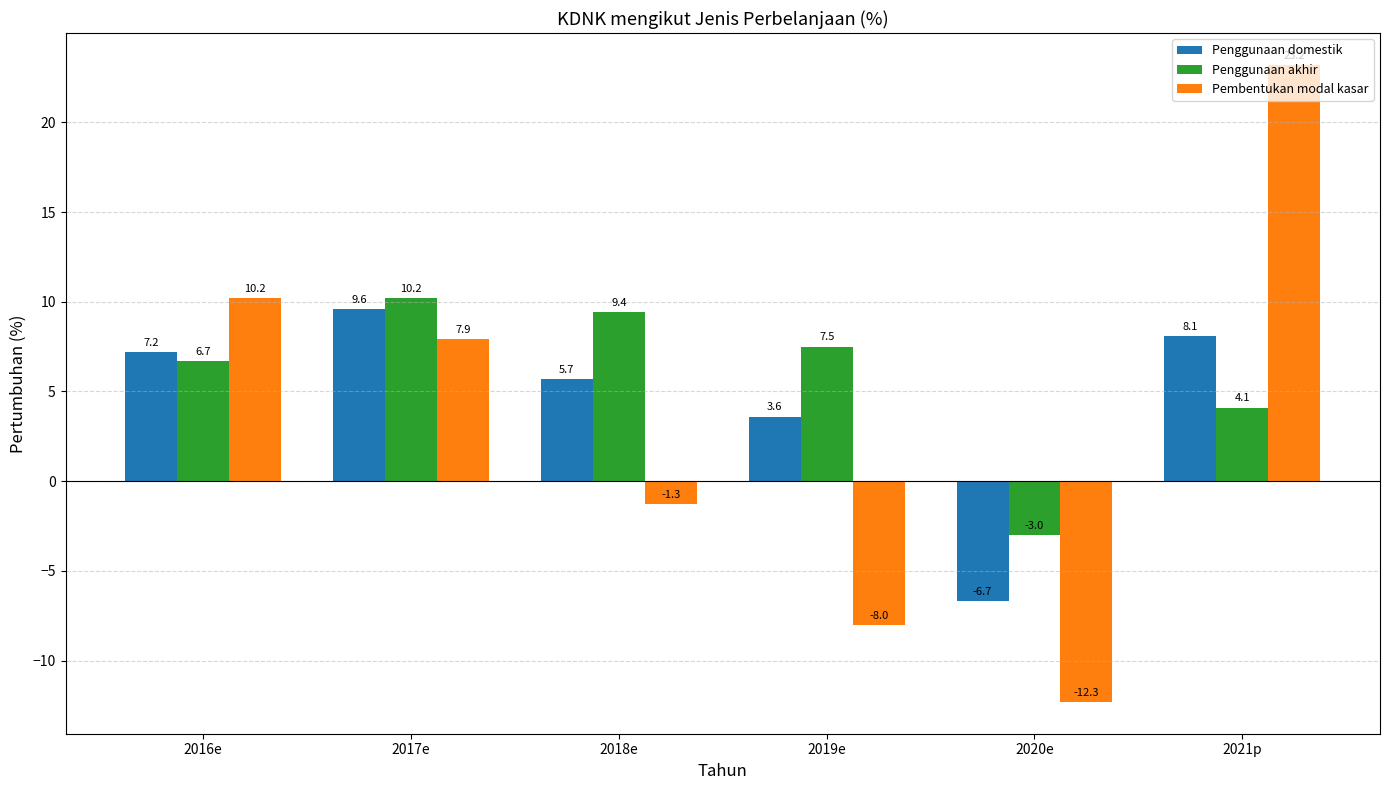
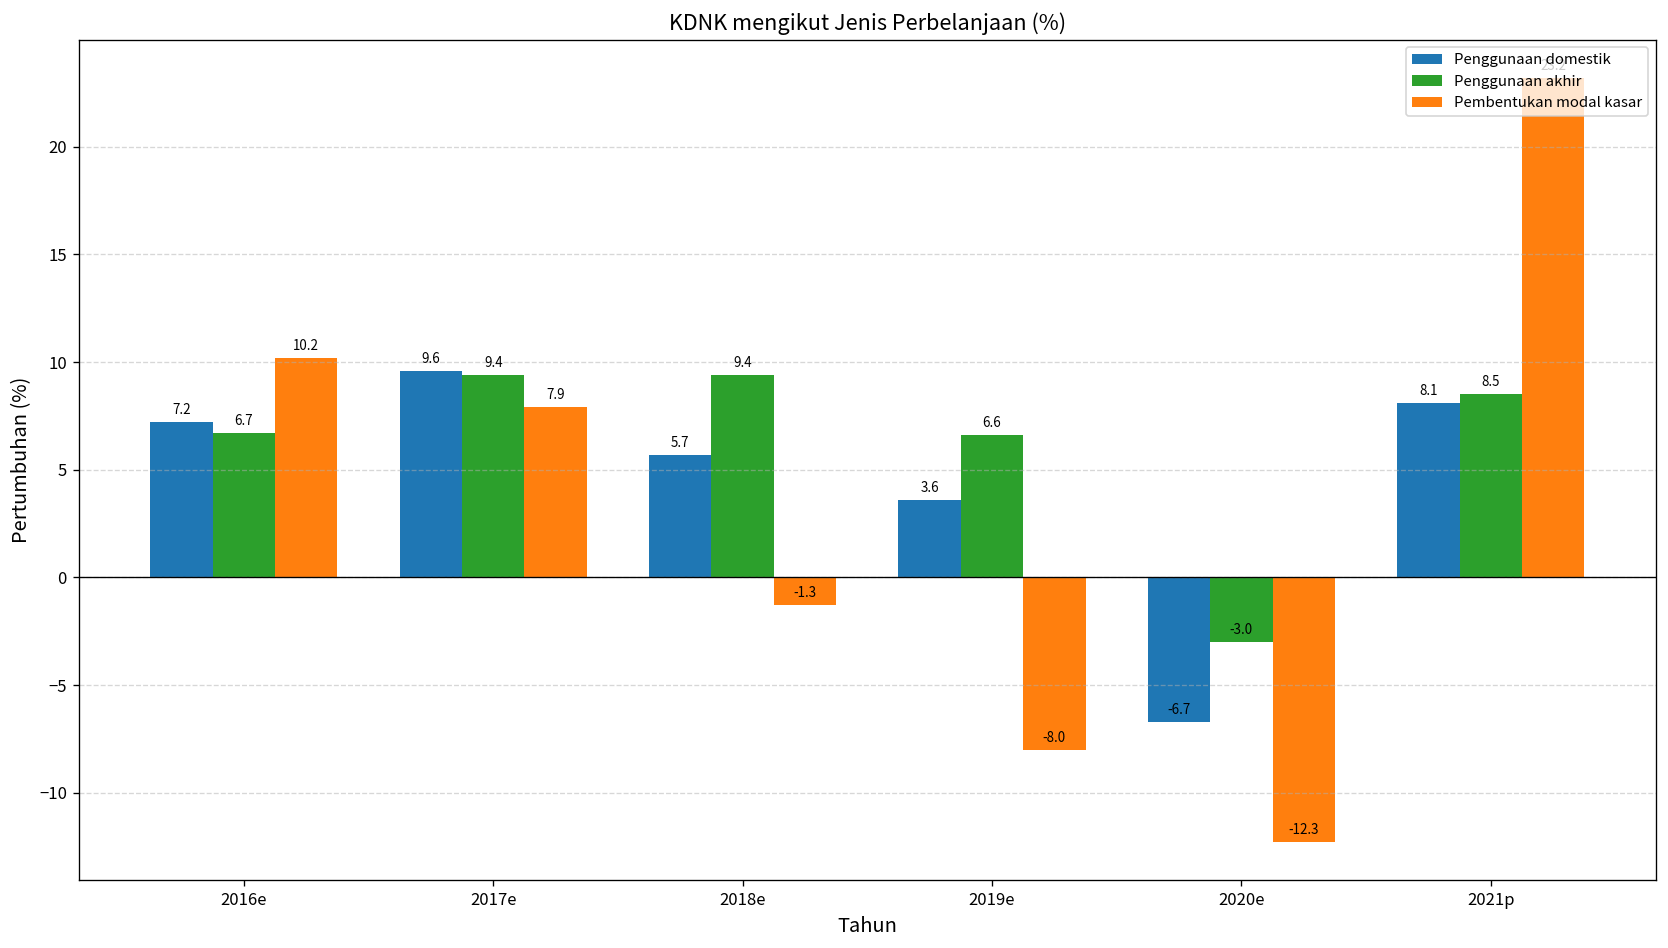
Penggunaan akhir, 2017e: 10.2 -> 9.4
Penggunaan akhir, 2019e: 7.5 -> 6.6
Penggunaan akhir, 2021p: 4.1 -> 8.5
